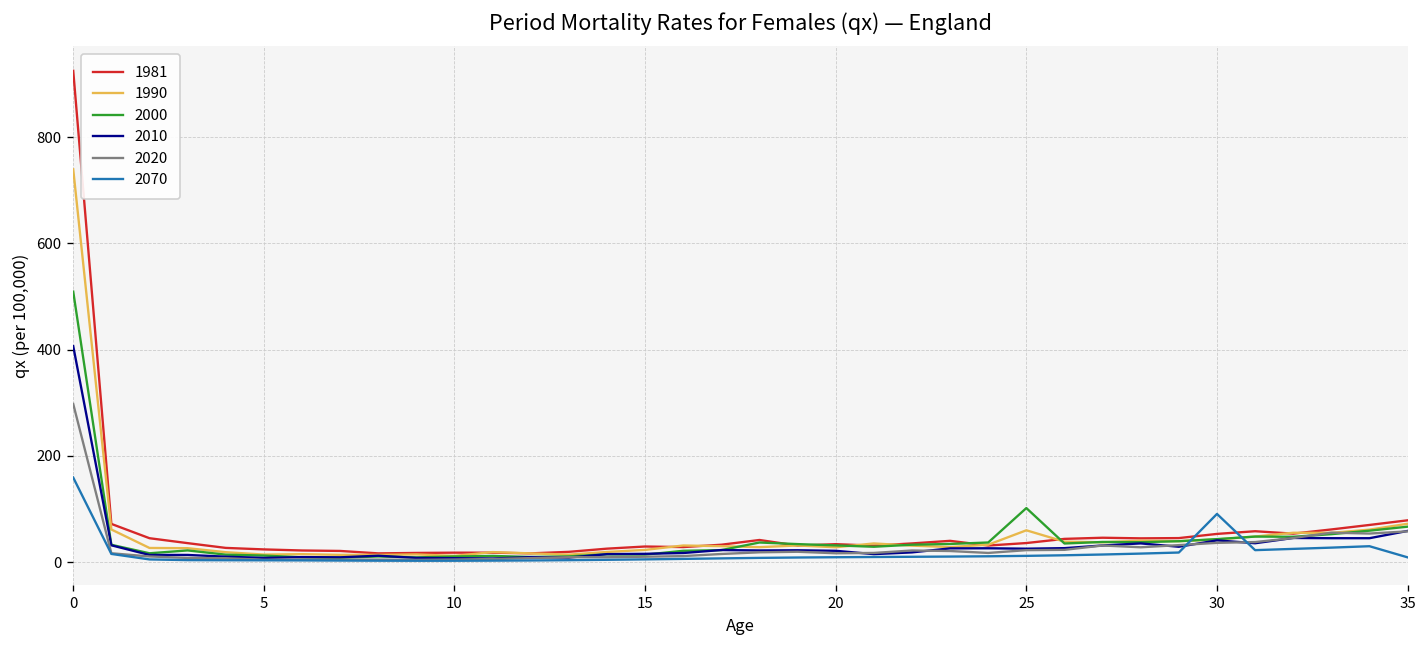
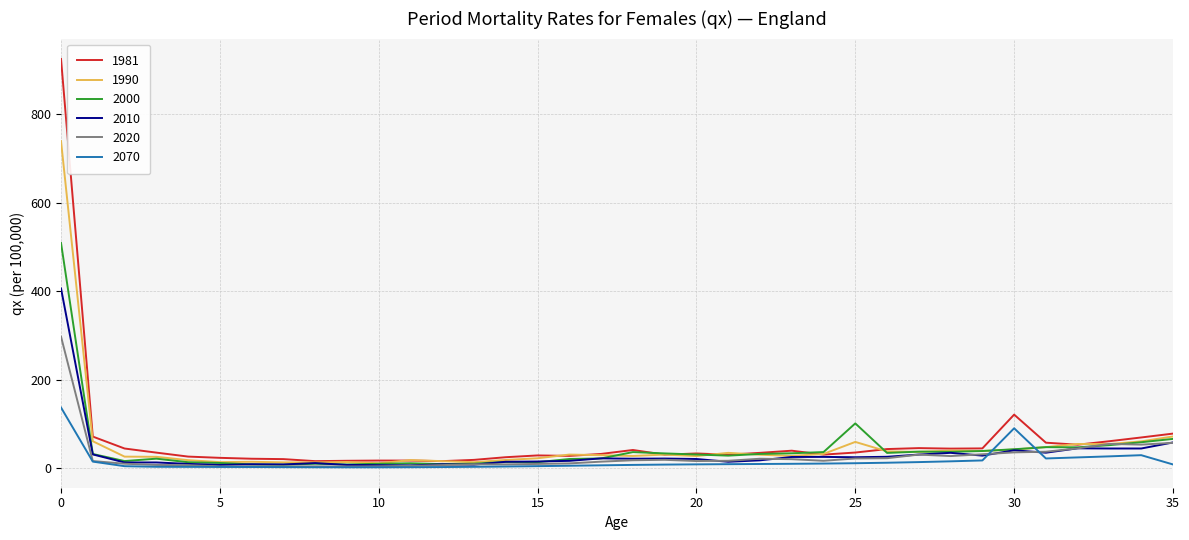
2070, 0: 160 -> 140
1981, 30: 50 -> 120
